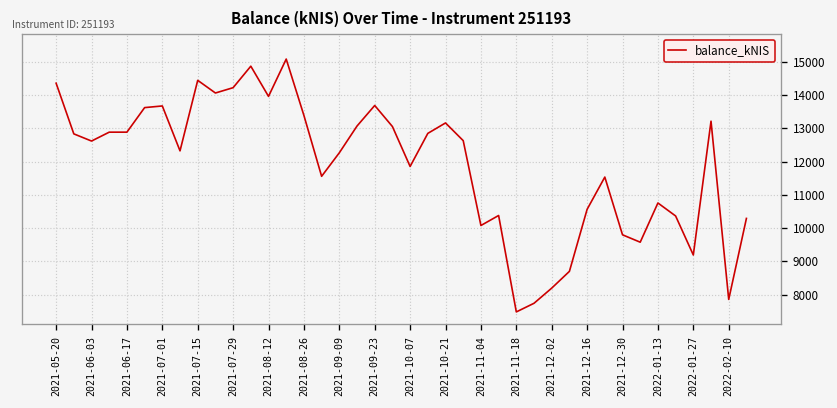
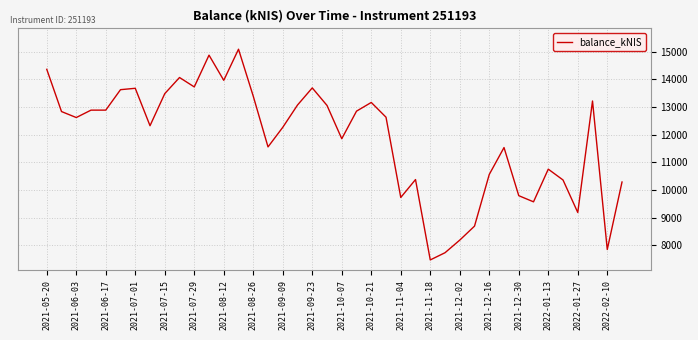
2021-07-15: 14400 -> 13500
2021-07-29: 14200 -> 13700
2021-11-04: 10100 -> 9700
